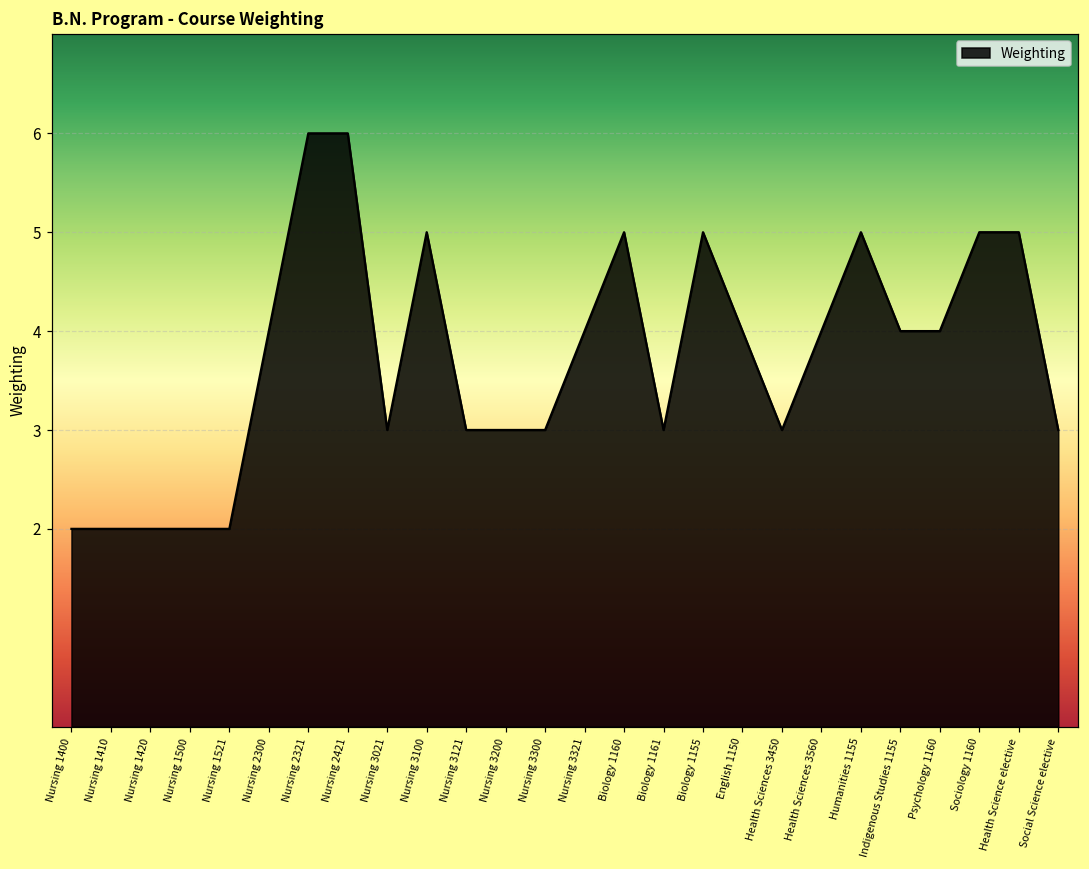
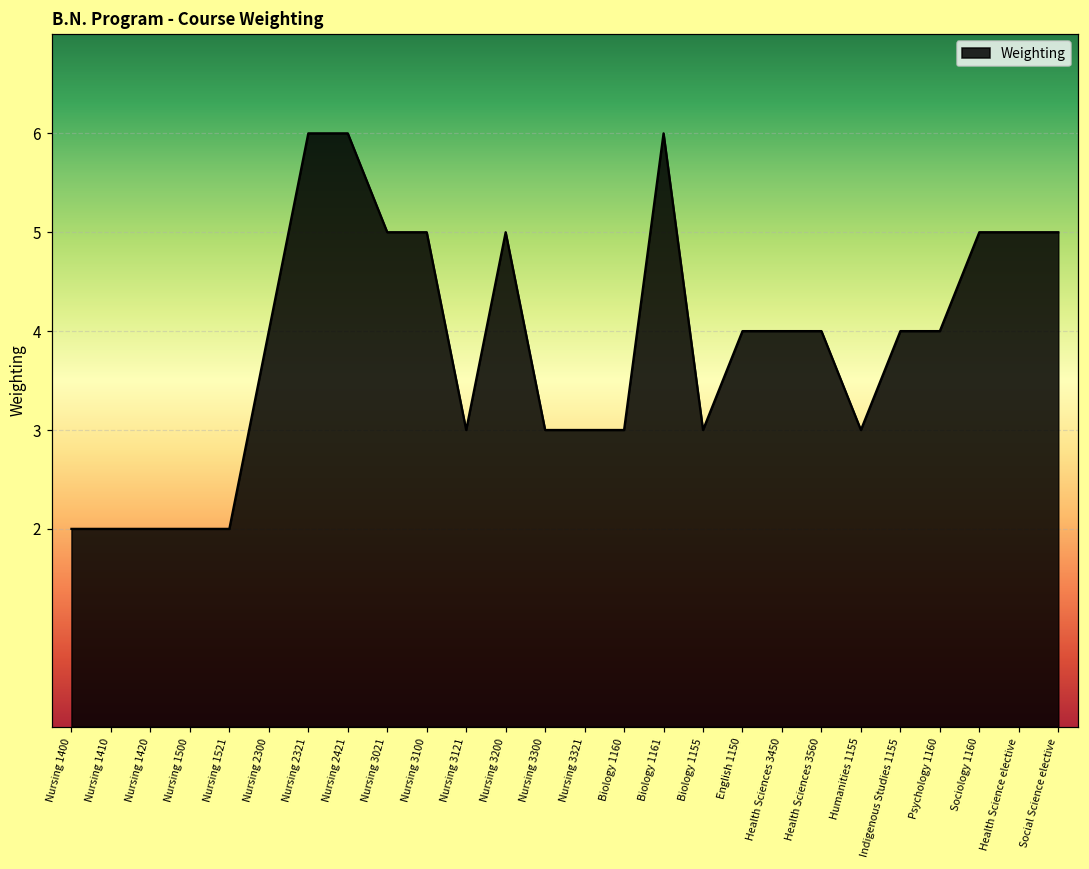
Nursing 3021: 3 -> 5
Nursing 3200: 3 -> 5
Nursing 3321: 4 -> 3
Biology 1160: 5 -> 3
Biology 1161: 3 -> 6
Biology 1155: 5 -> 3
Health Sciences 3450: 3 -> 4
Humanities 1155: 5 -> 3
Social Science elective: 3 -> 5
